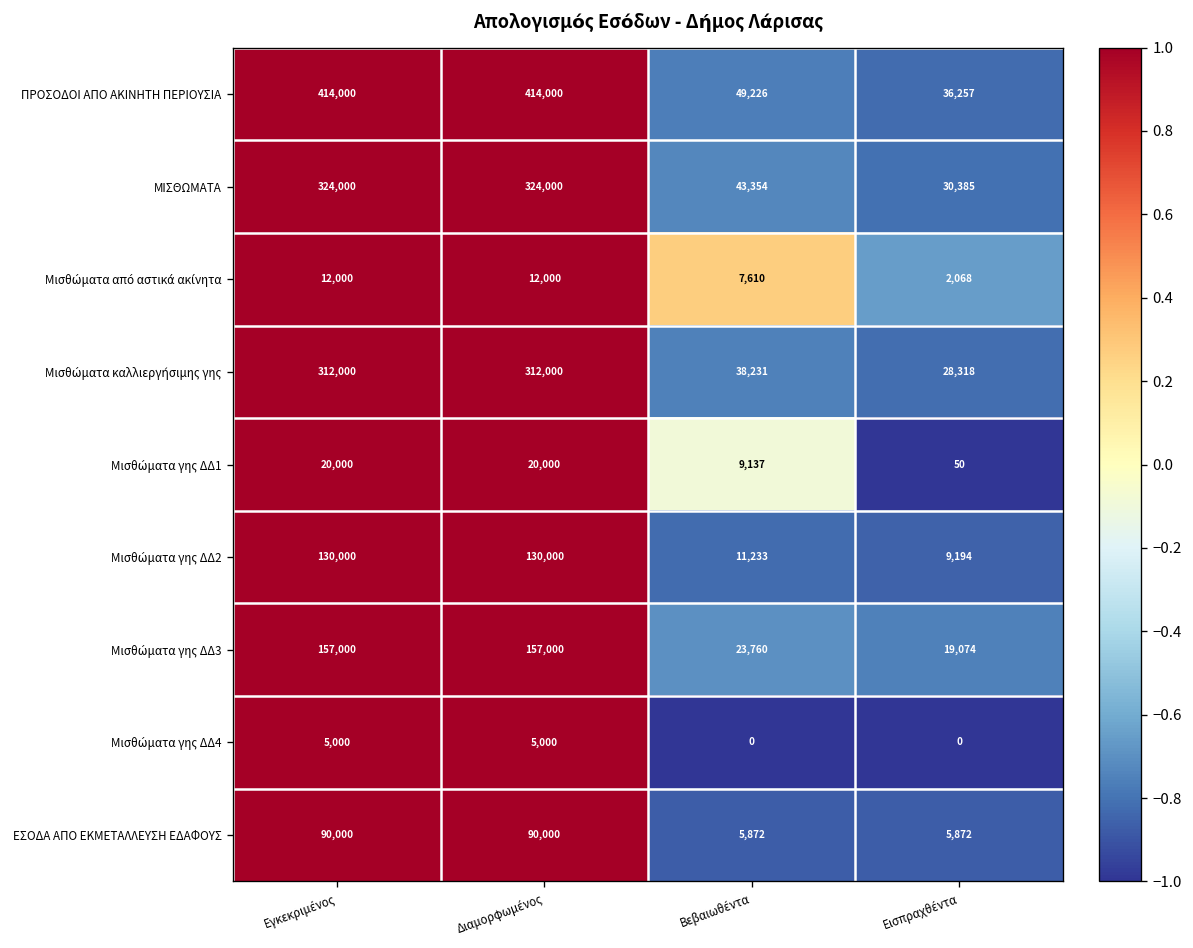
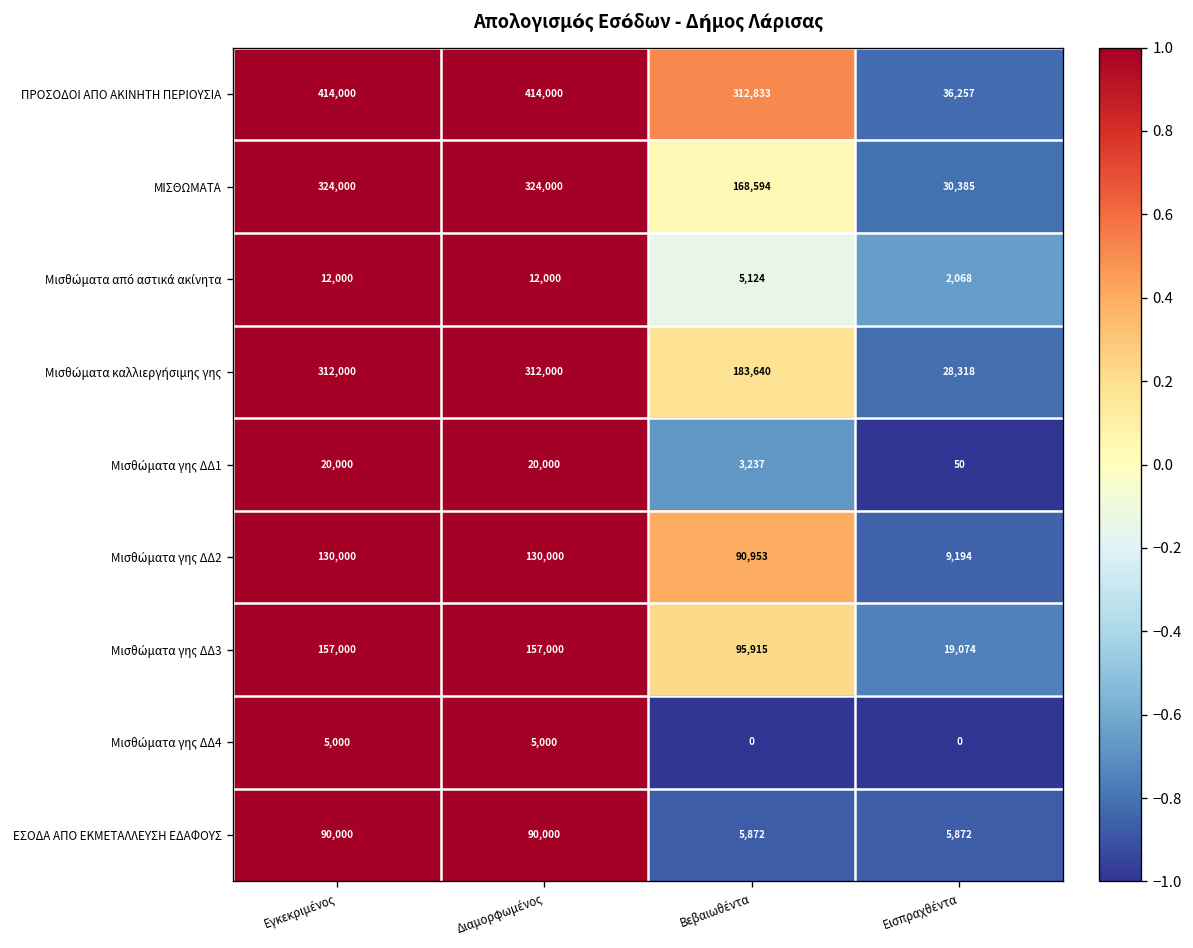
ΠΡΟΣΟΔΟΙ ΑΠΟ ΑΚΙΝΗΤΗ ΠΕΡΙΟΥΣΙΑ, Βεβαιωθέντα: 49,226 -> 312,833
ΜΙΣΘΩΜΑΤΑ, Βεβαιωθέντα: 43,354 -> 168,594
Μισθώματα από αστικά ακίνητα, Βεβαιωθέντα: 7,610 -> 5,124
Μισθώματα καλλιεργήσιμης γης, Βεβαιωθέντα: 38,231 -> 183,640
Μισθώματα γης ΔΔ1, Βεβαιωθέντα: 9,137 -> 3,237
Μισθώματα γης ΔΔ2, Βεβαιωθέντα: 11,233 -> 90,953
Μισθώματα γης ΔΔ3, Βεβαιωθέντα: 23,760 -> 95,915
